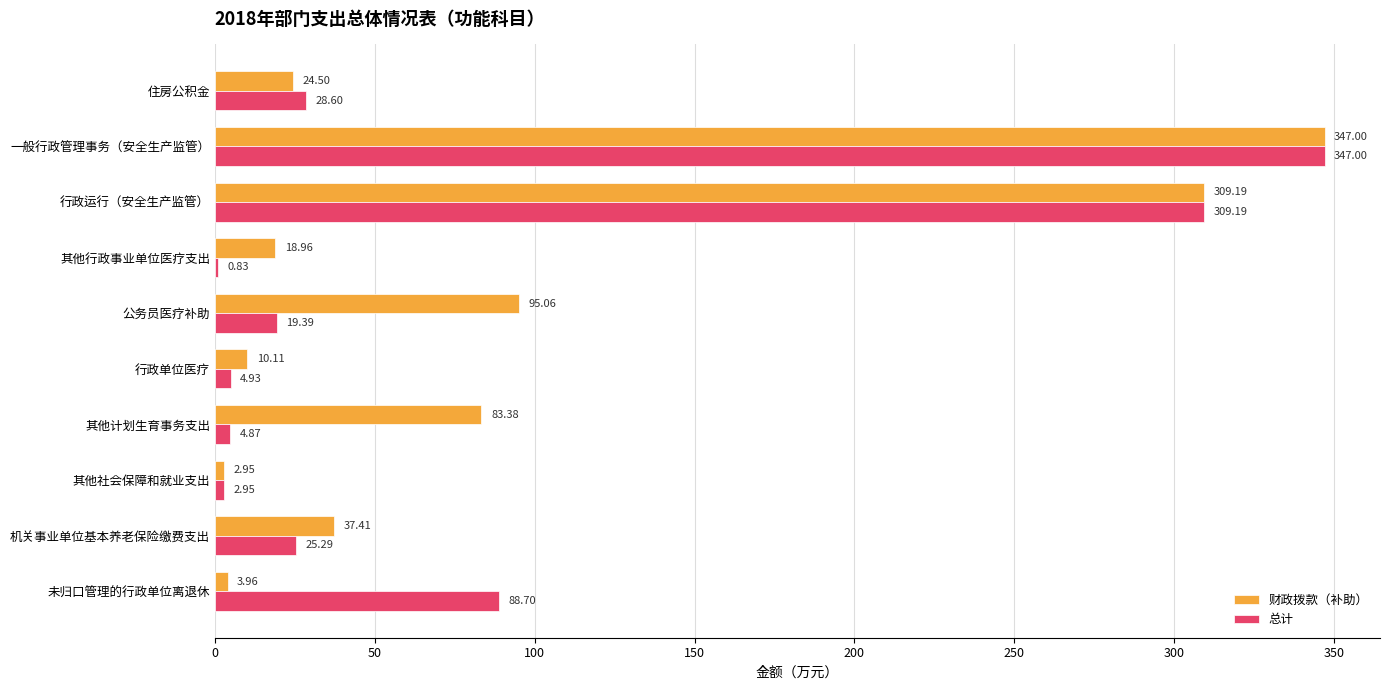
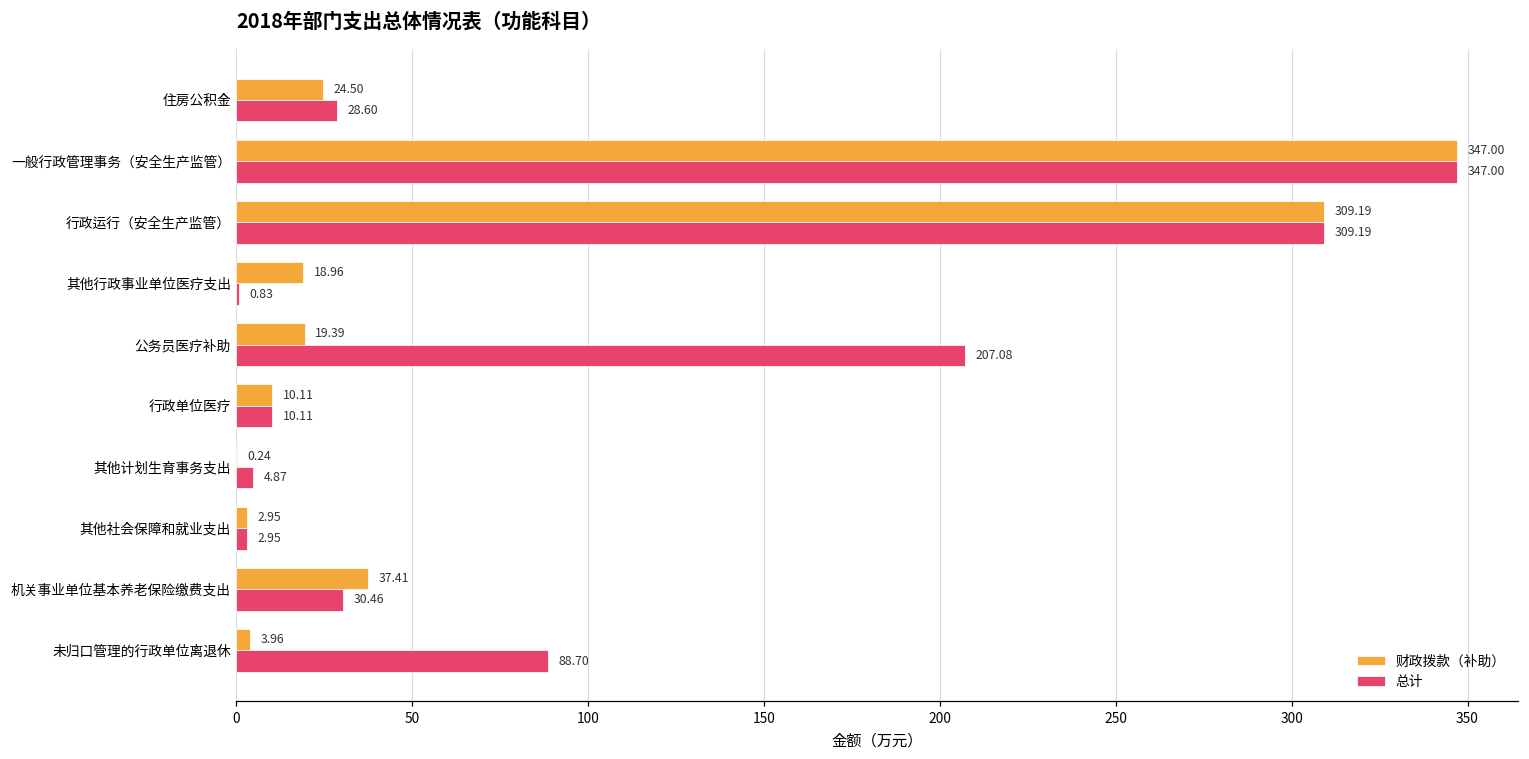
财政拨款（补助）, 公务员医疗补助: 95.06 -> 19.39
总计, 公务员医疗补助: 19.39 -> 207.08
总计, 行政单位医疗: 4.93 -> 10.11
财政拨款（补助）, 其他计划生育事务支出: 83.38 -> 0.24
总计, 机关事业单位基本养老保险缴费支出: 25.29 -> 30.46
